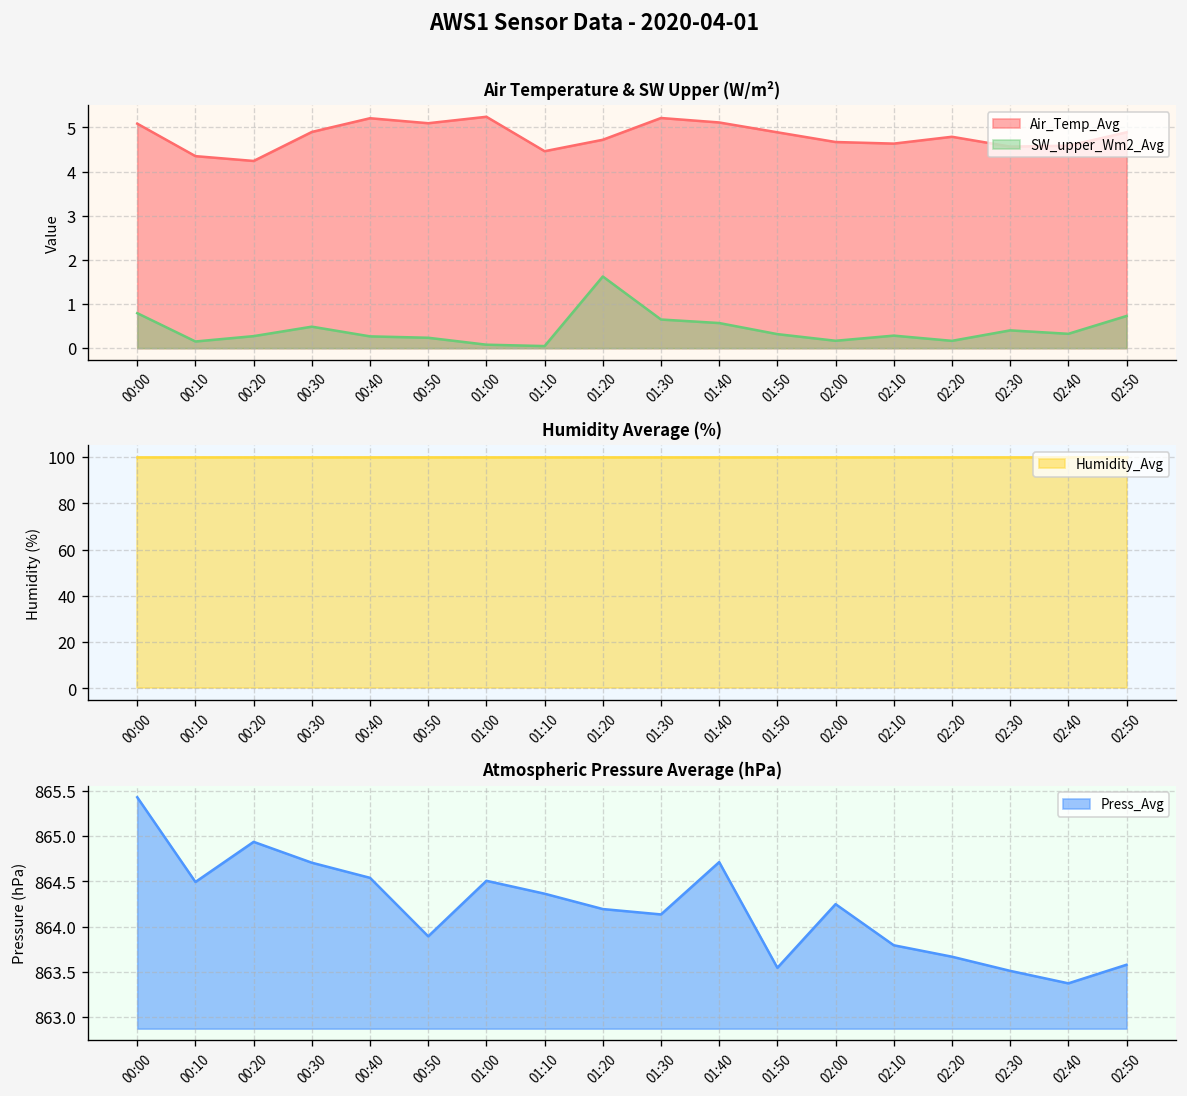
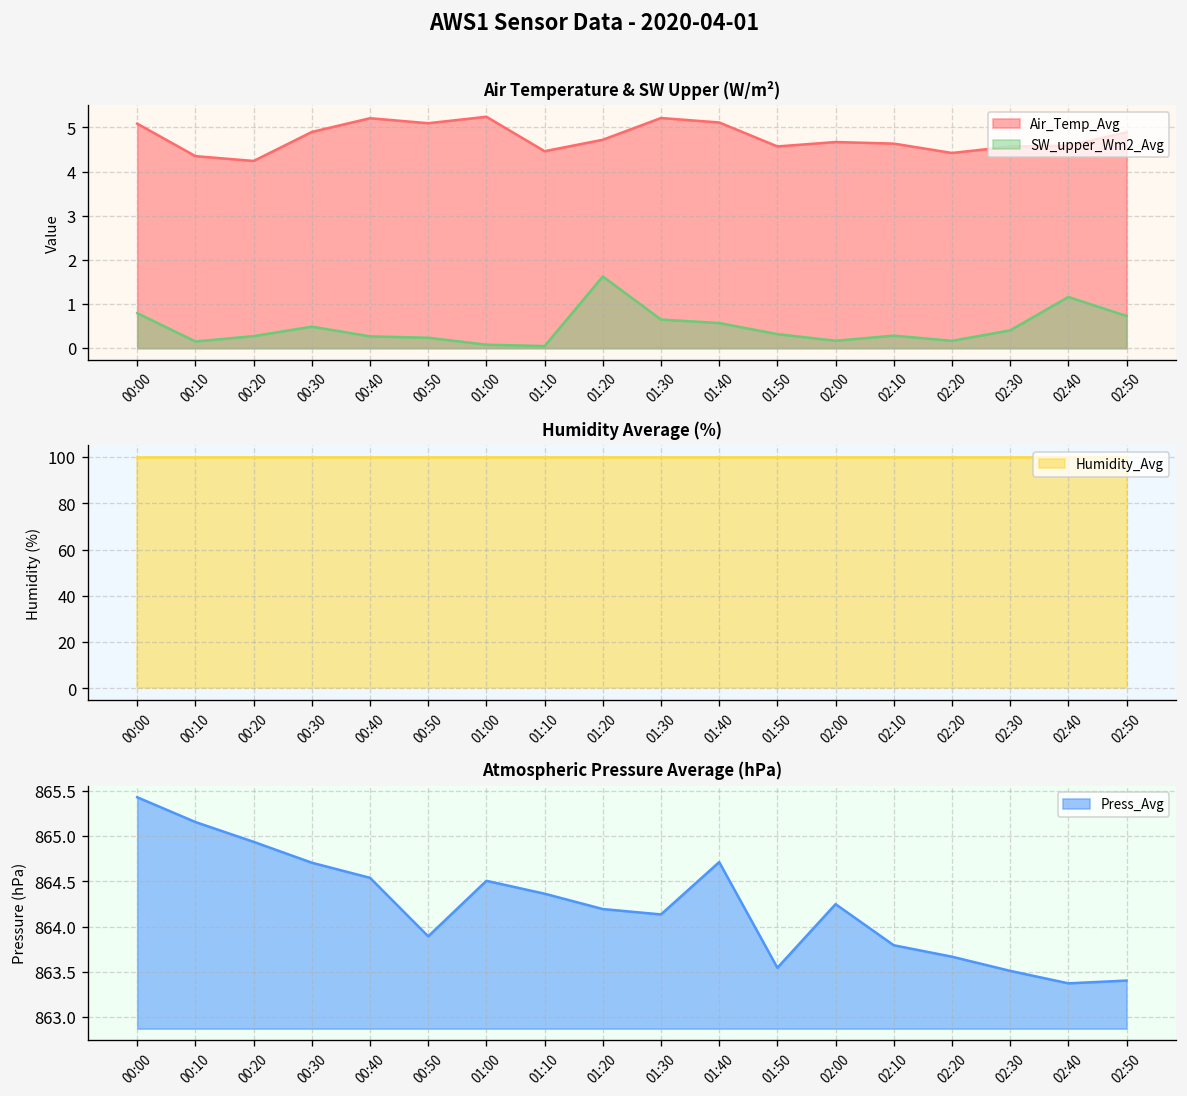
Air Temperature & SW Upper (W/m²), Air_Temp_Avg, 01:50: 4.9 -> 4.6
Air Temperature & SW Upper (W/m²), Air_Temp_Avg, 02:20: 4.8 -> 4.4
Air Temperature & SW Upper (W/m²), SW_upper_Wm2_Avg, 02:40: 0.3 -> 1.2
Atmospheric Pressure Average (hPa), 00:10: 864.5 -> 865.2
Atmospheric Pressure Average (hPa), 02:50: 863.6 -> 863.4
